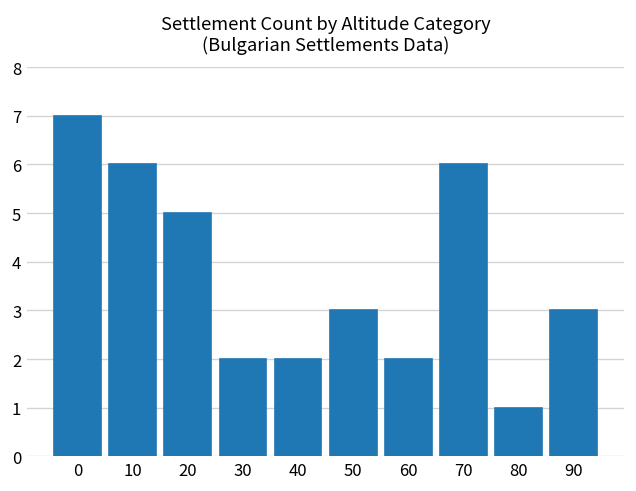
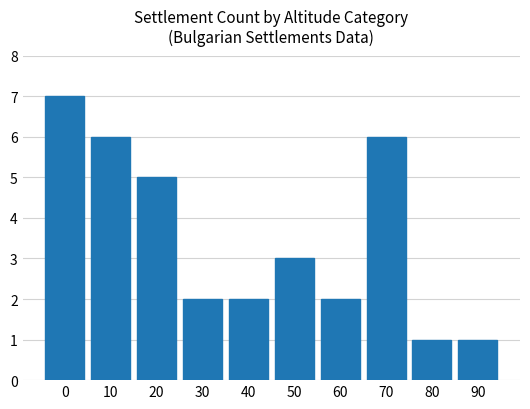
90: 3 -> 1
